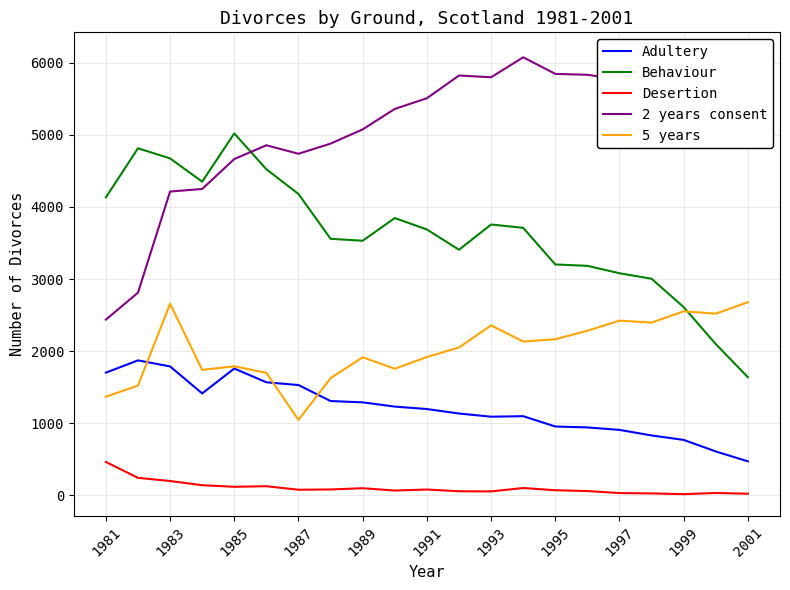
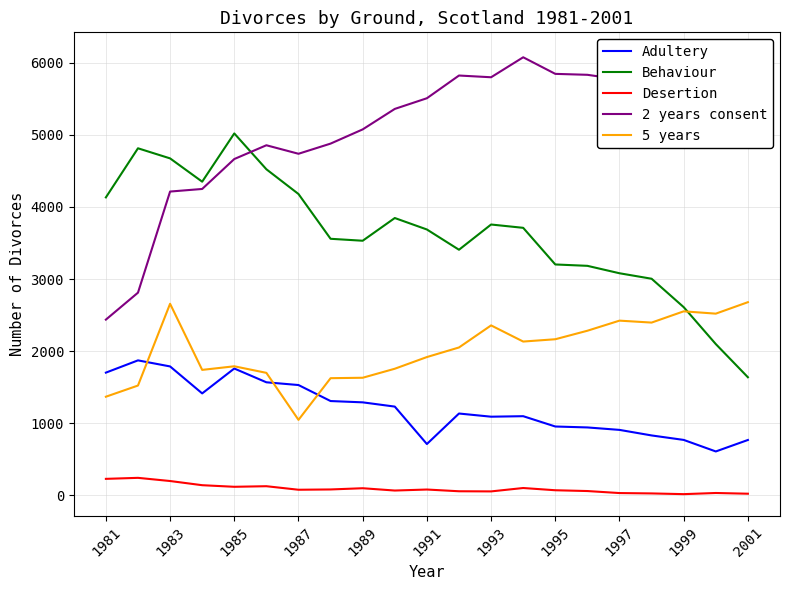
Desertion, 1981: 500 -> 200
5 years, 1989: 1900 -> 1600
Adultery, 1991: 1200 -> 700
Adultery, 2001: 500 -> 800
